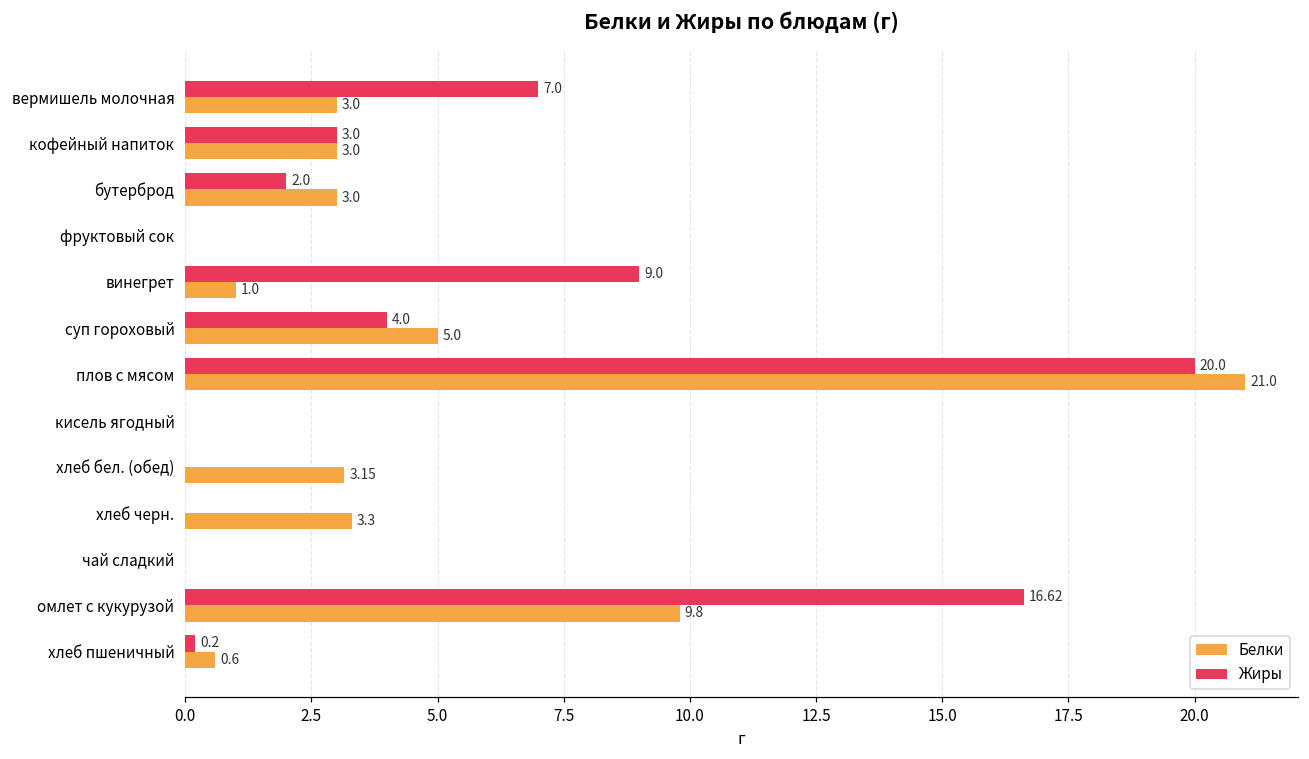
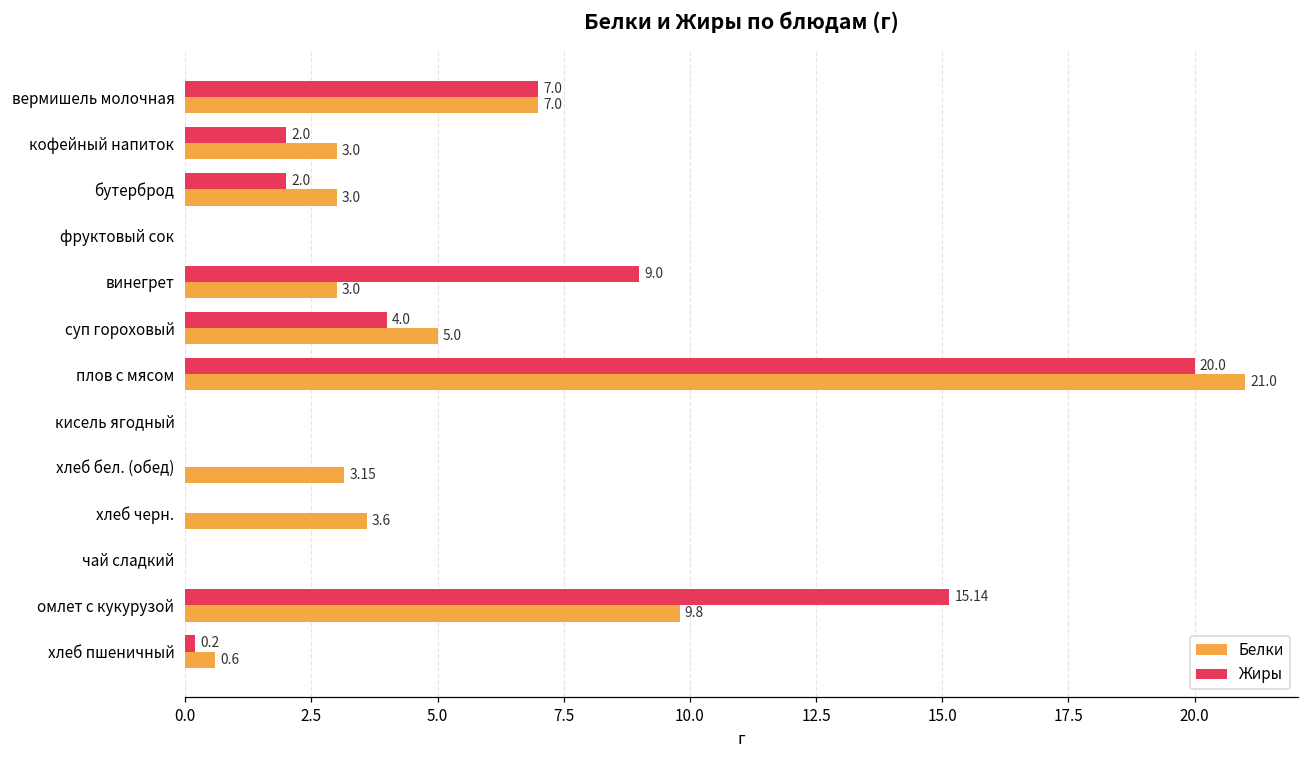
Белки, вермишель молочная: 3.0 -> 7.0
Жиры, кофейный напиток: 3.0 -> 2.0
Белки, винегрет: 1.0 -> 3.0
Белки, хлеб черн.: 3.3 -> 3.6
Жиры, омлет с кукурузой: 16.62 -> 15.14
